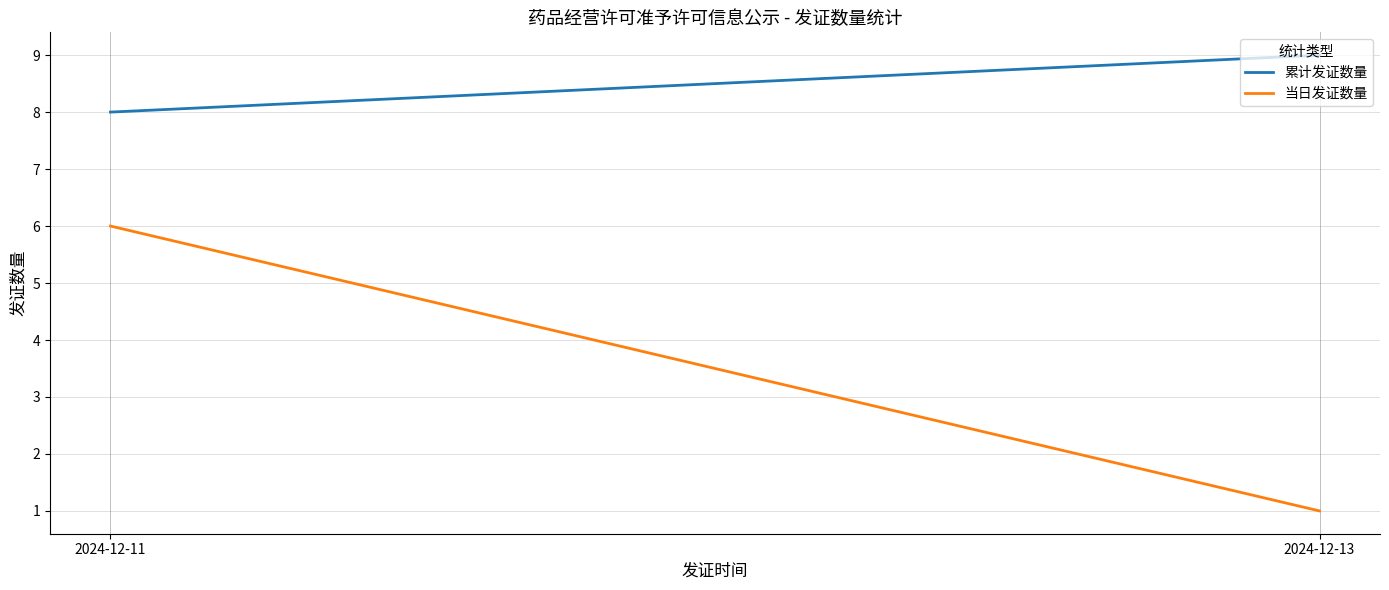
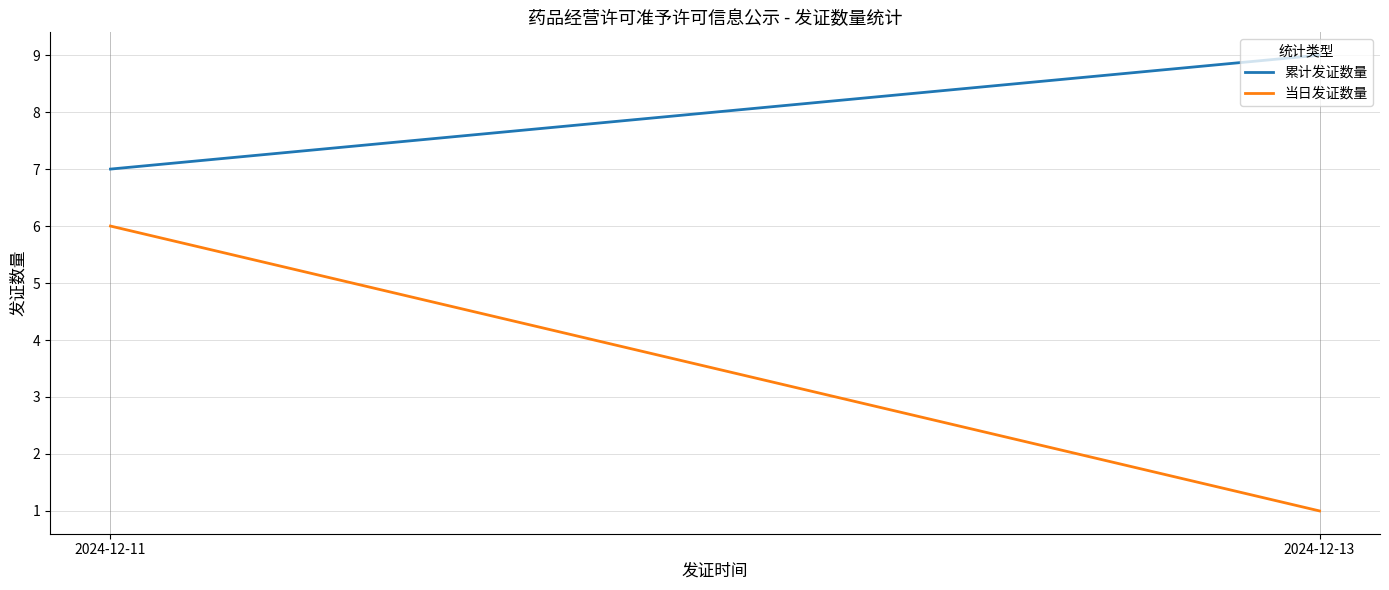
累计发证数量, 2024-12-11: 8 -> 7
